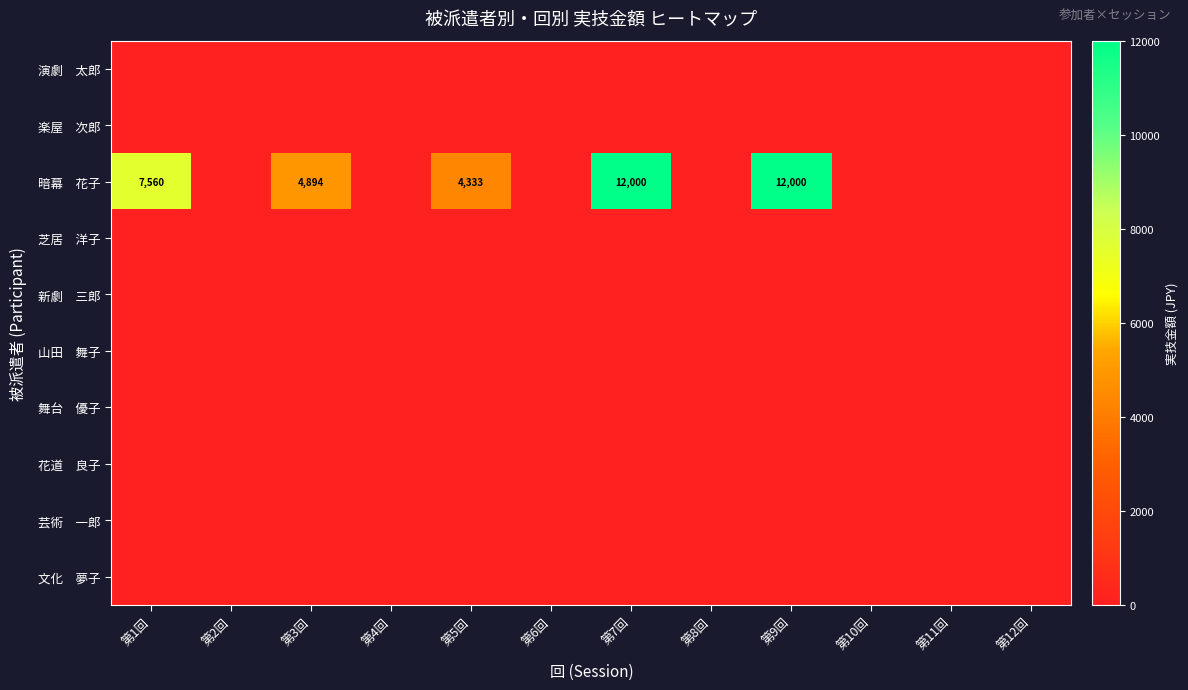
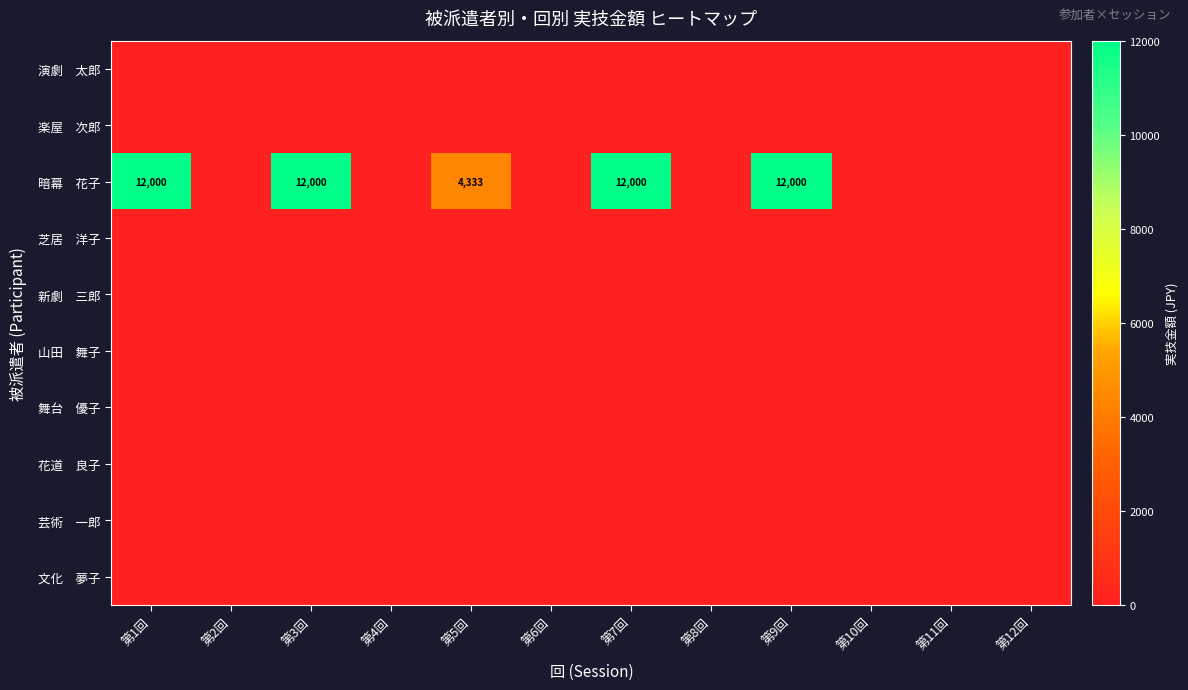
暗幕 花子, 第1回: 7,560 -> 12,000
暗幕 花子, 第3回: 4,894 -> 12,000
